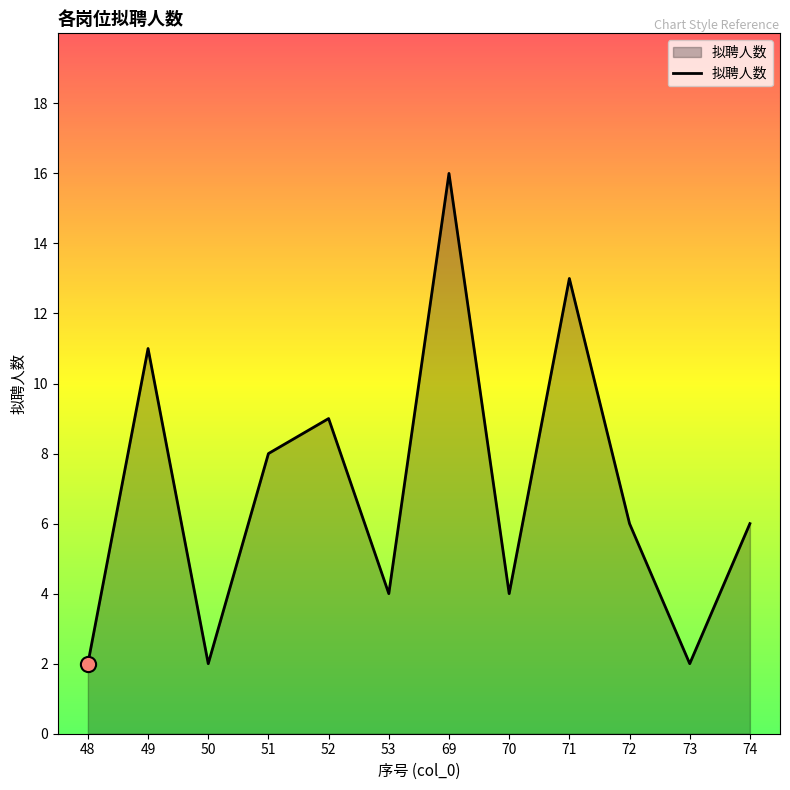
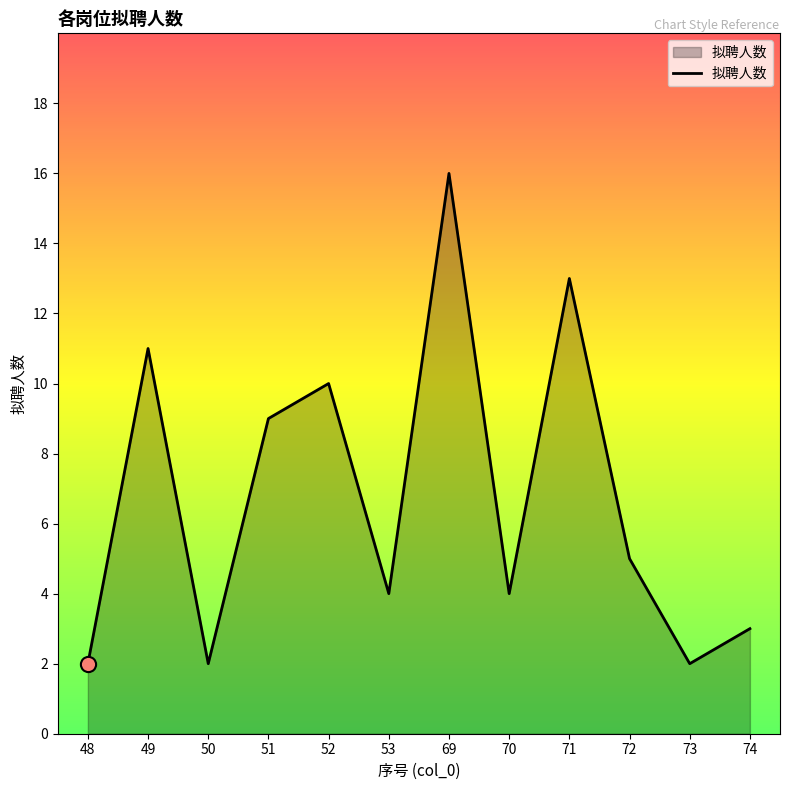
拟聘人数, 51: 8 -> 9
拟聘人数, 52: 9 -> 10
拟聘人数, 72: 6 -> 5
拟聘人数, 74: 6 -> 3
